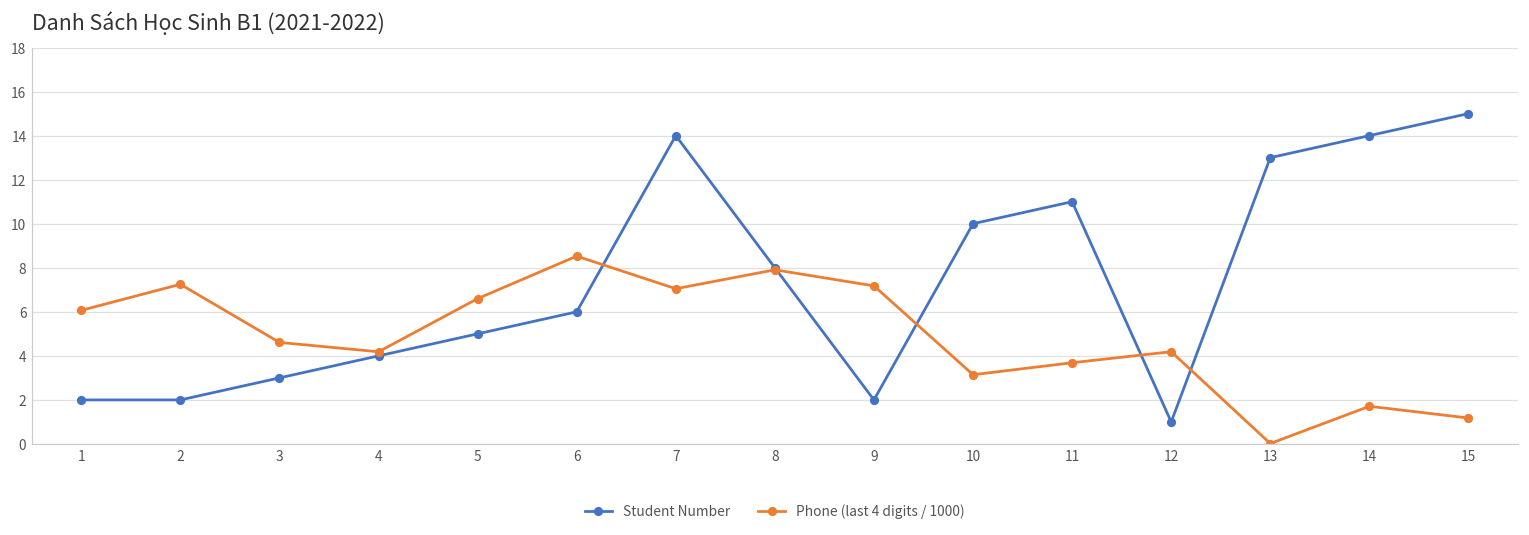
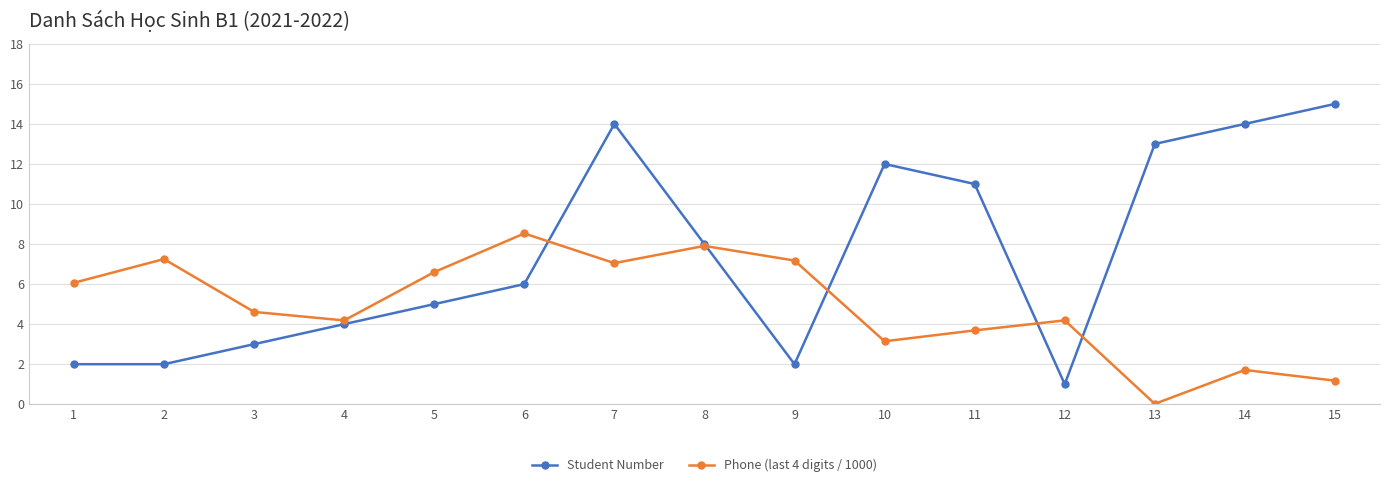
Student Number, 10: 10 -> 12
